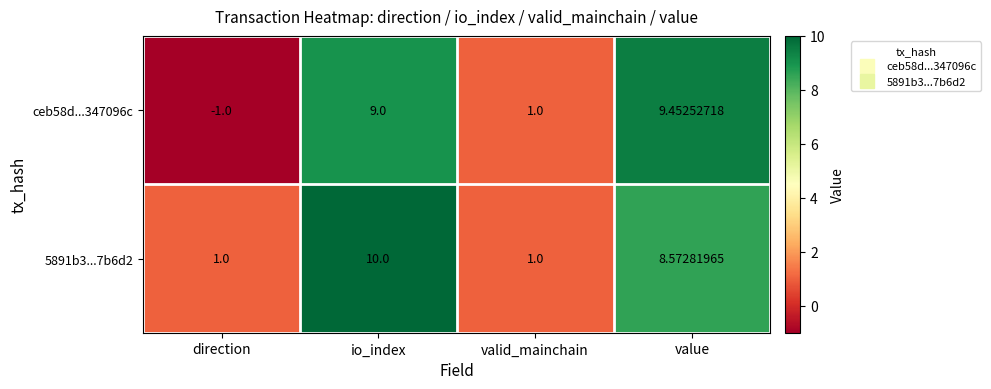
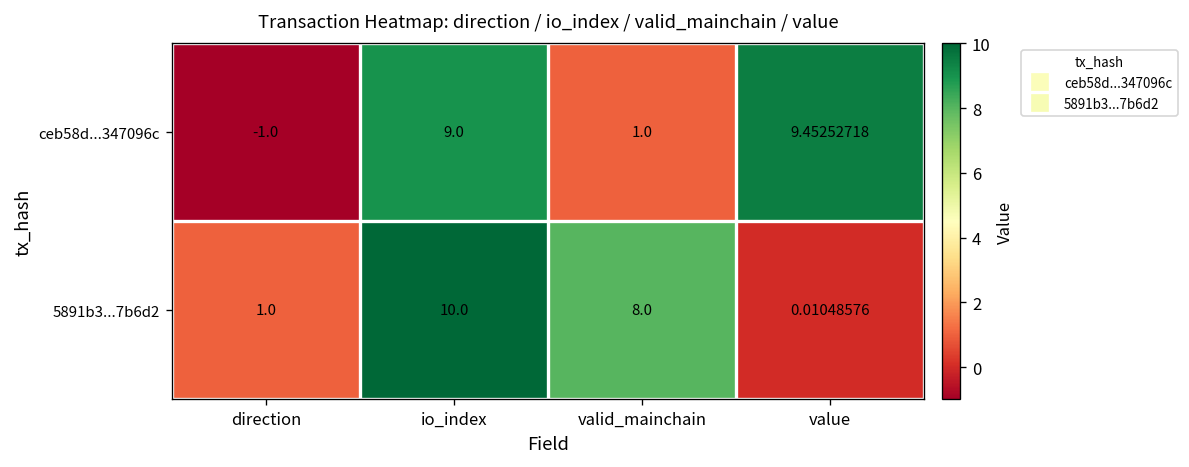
5891b3...7b6d2, valid_mainchain: 1.0 -> 8.0
5891b3...7b6d2, value: 8.57281965 -> 0.01048576
